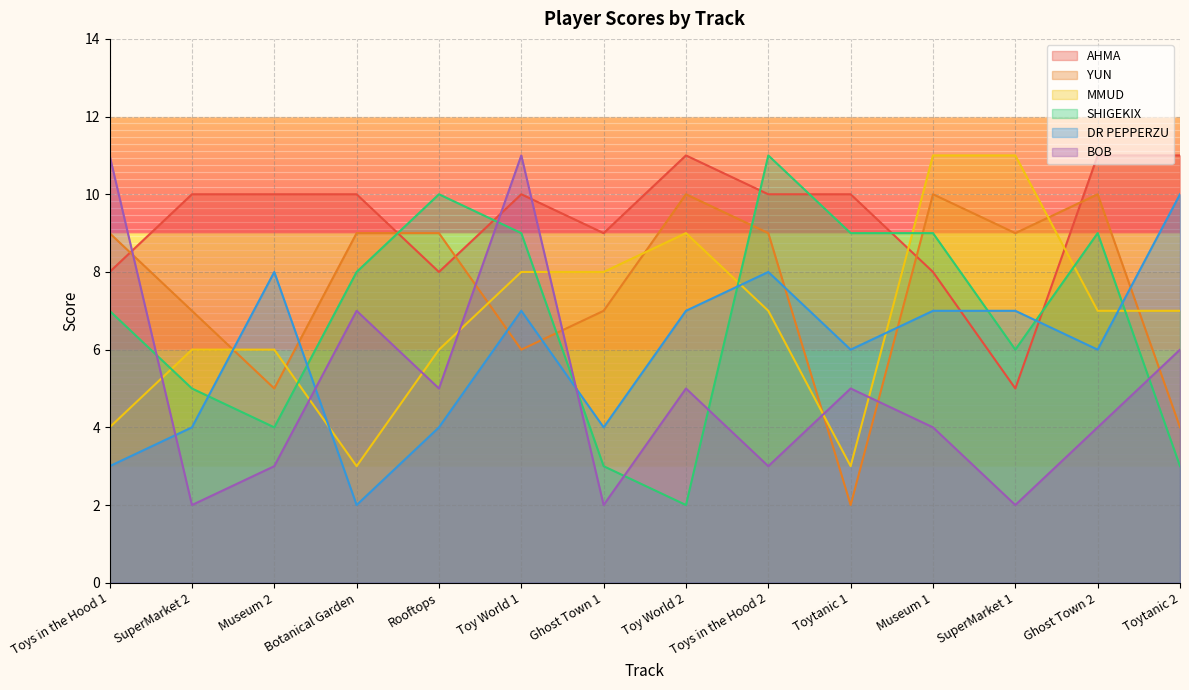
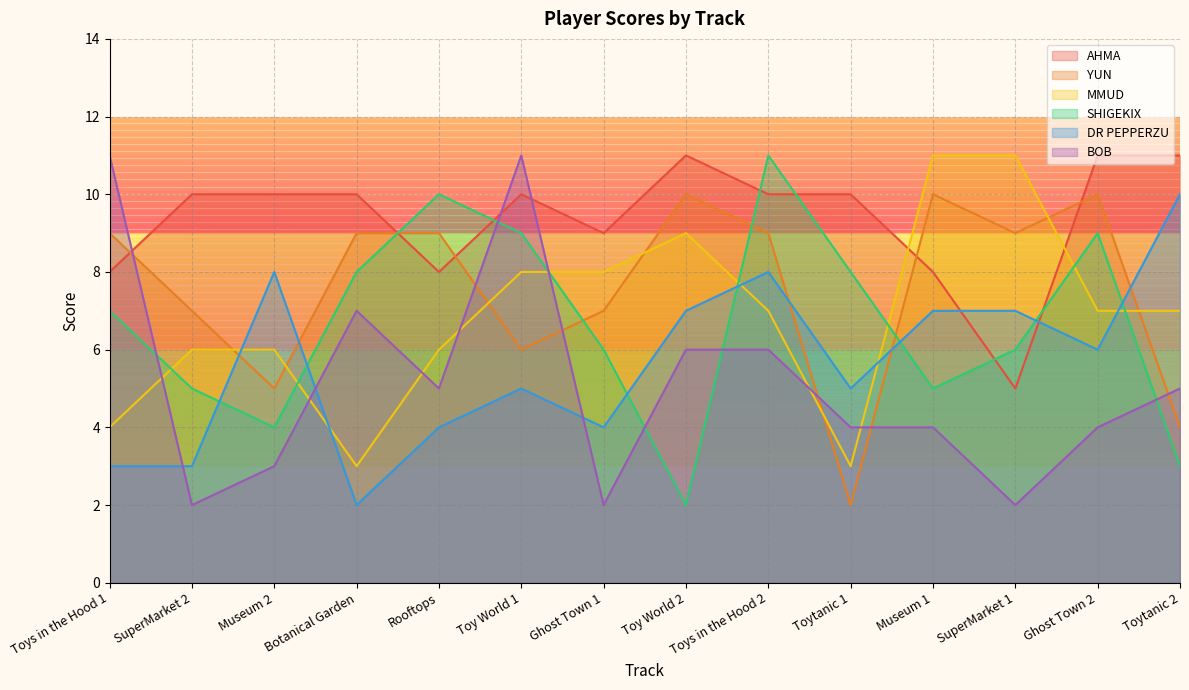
DR PEPPERZU, SuperMarket 2: 4 -> 3
DR PEPPERZU, Toy World 1: 7 -> 5
SHIGEKIX, Ghost Town 1: 3 -> 6
BOB, Toy World 2: 5 -> 6
BOB, Toys in the Hood 2: 3 -> 6
SHIGEKIX, Toytanic 1: 9 -> 8
DR PEPPERZU, Toytanic 1: 6 -> 5
BOB, Toytanic 1: 5 -> 4
SHIGEKIX, Museum 1: 9 -> 5
BOB, Toytanic 2: 6 -> 5
